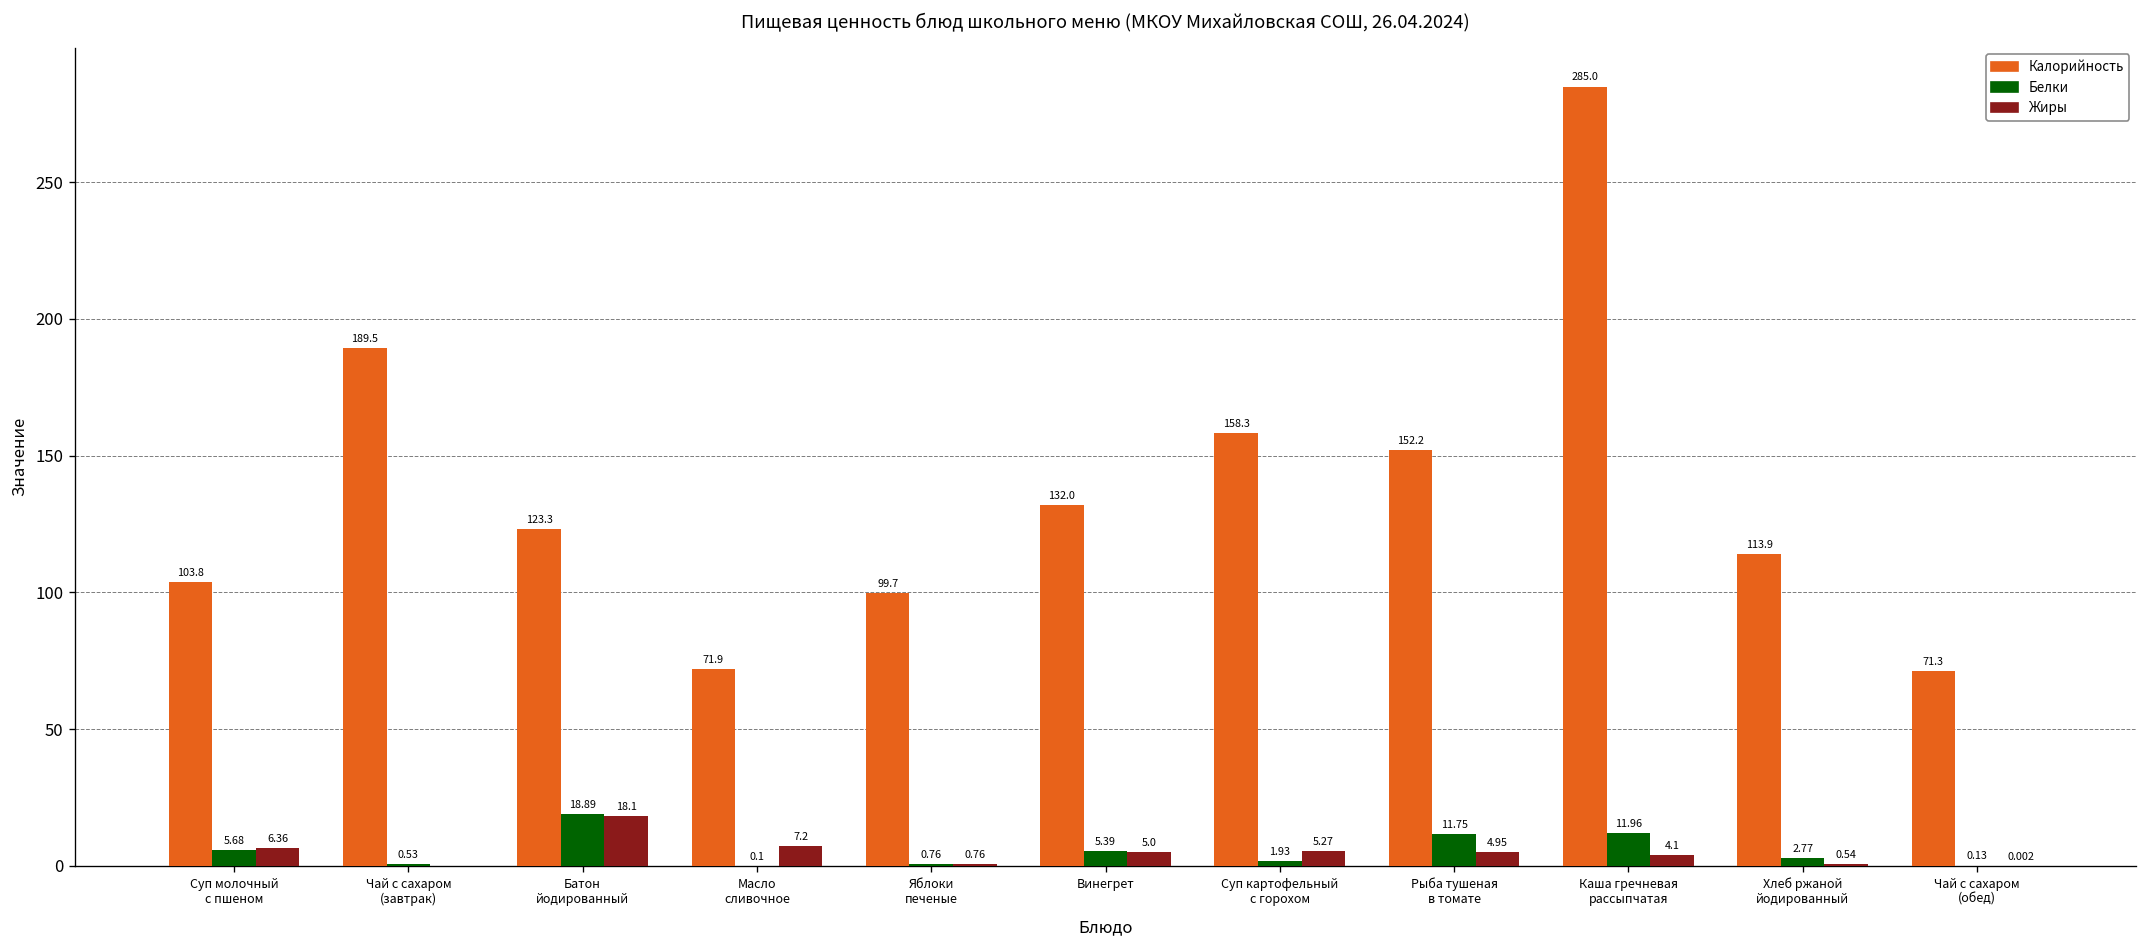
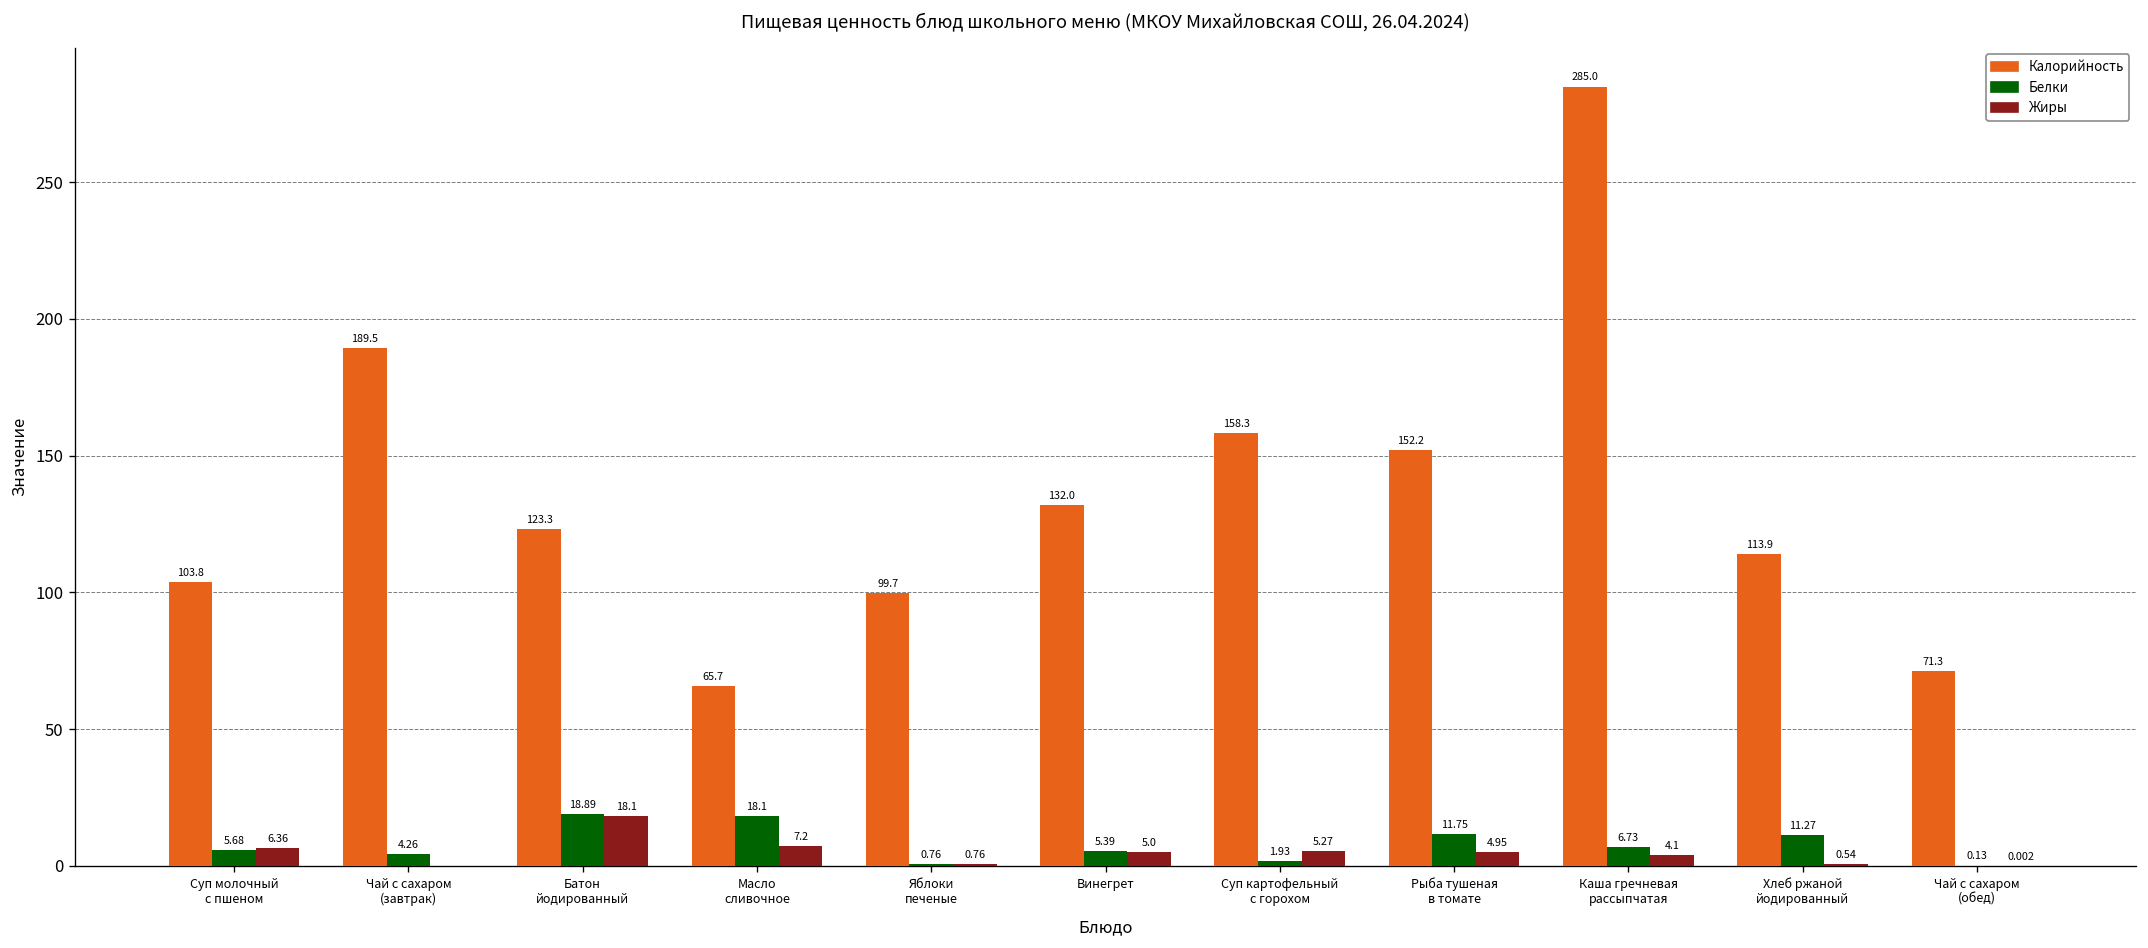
Белки, Чай с сахаром (завтрак): 0.53 -> 4.26
Калорийность, Масло сливочное: 71.9 -> 65.7
Белки, Масло сливочное: 0.1 -> 18.1
Белки, Каша гречневая рассыпчатая: 11.96 -> 6.73
Белки, Хлеб ржаной йодированный: 2.77 -> 11.27
